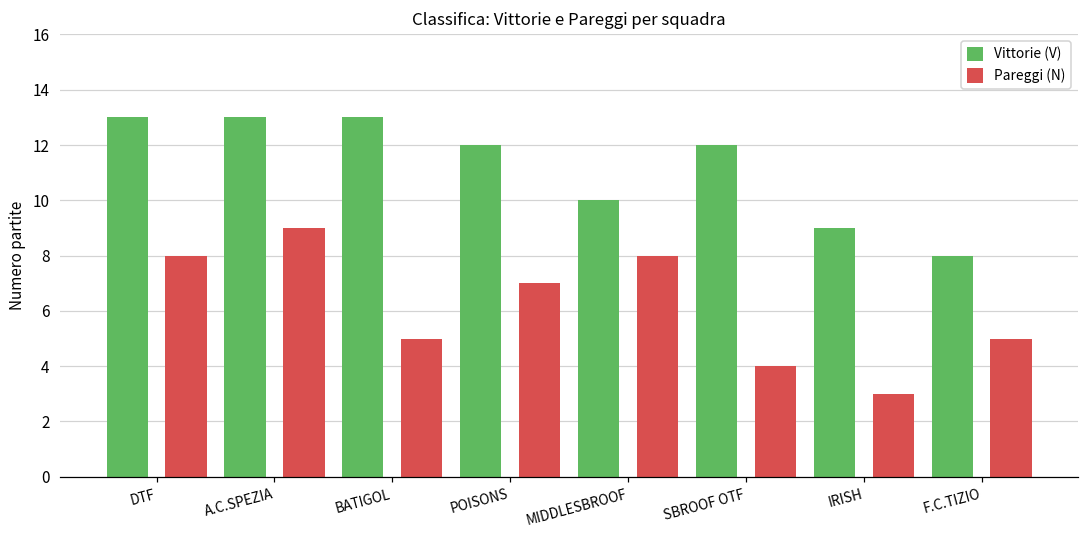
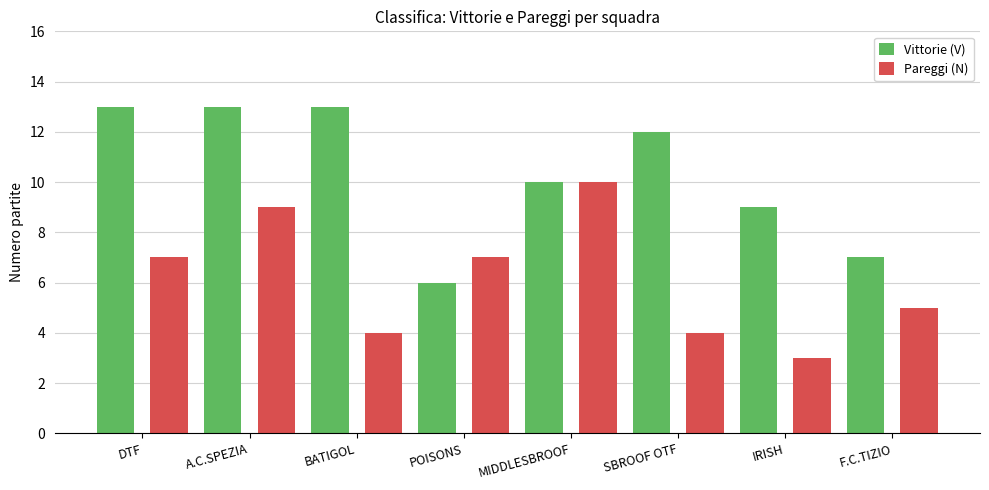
Pareggi (N), DTF: 8 -> 7
Pareggi (N), BATIGOL: 5 -> 4
Vittorie (V), POISONS: 12 -> 6
Pareggi (N), MIDDLESBROOF: 8 -> 10
Vittorie (V), F.C.TIZIO: 8 -> 7
